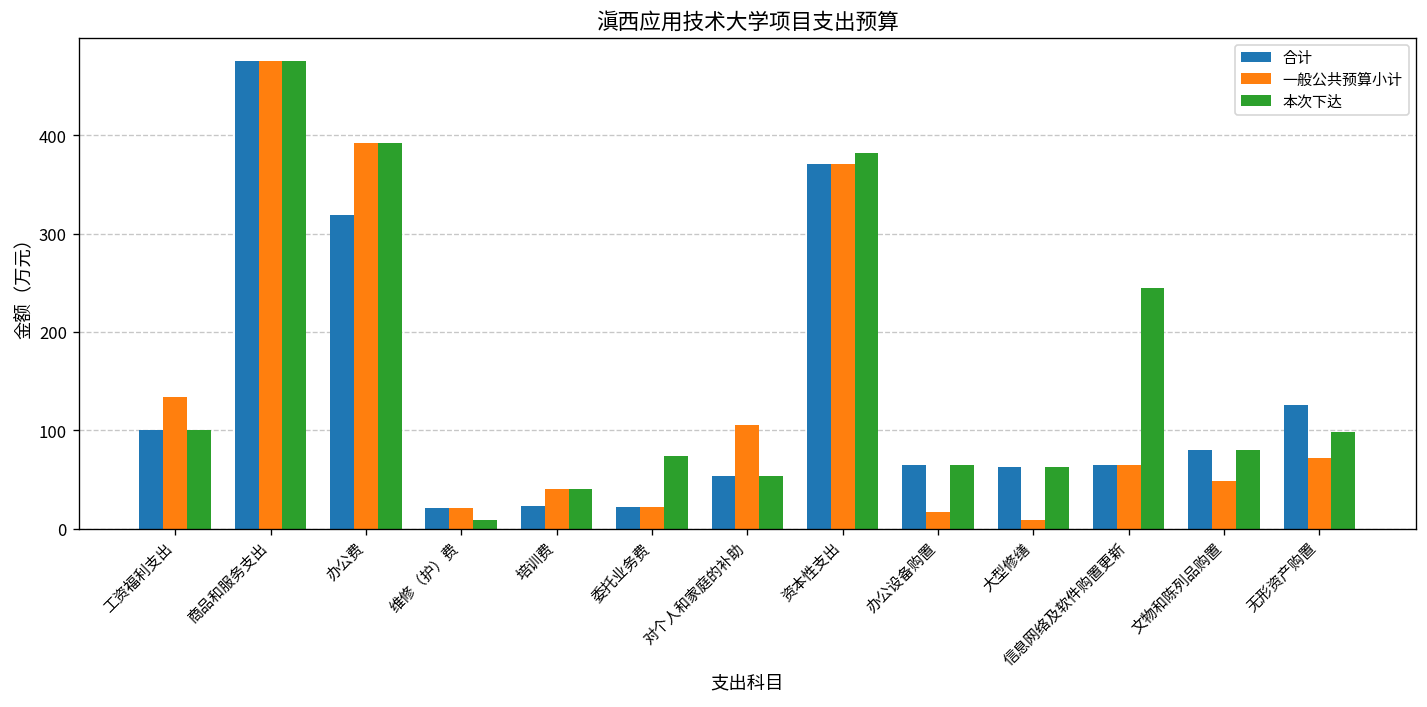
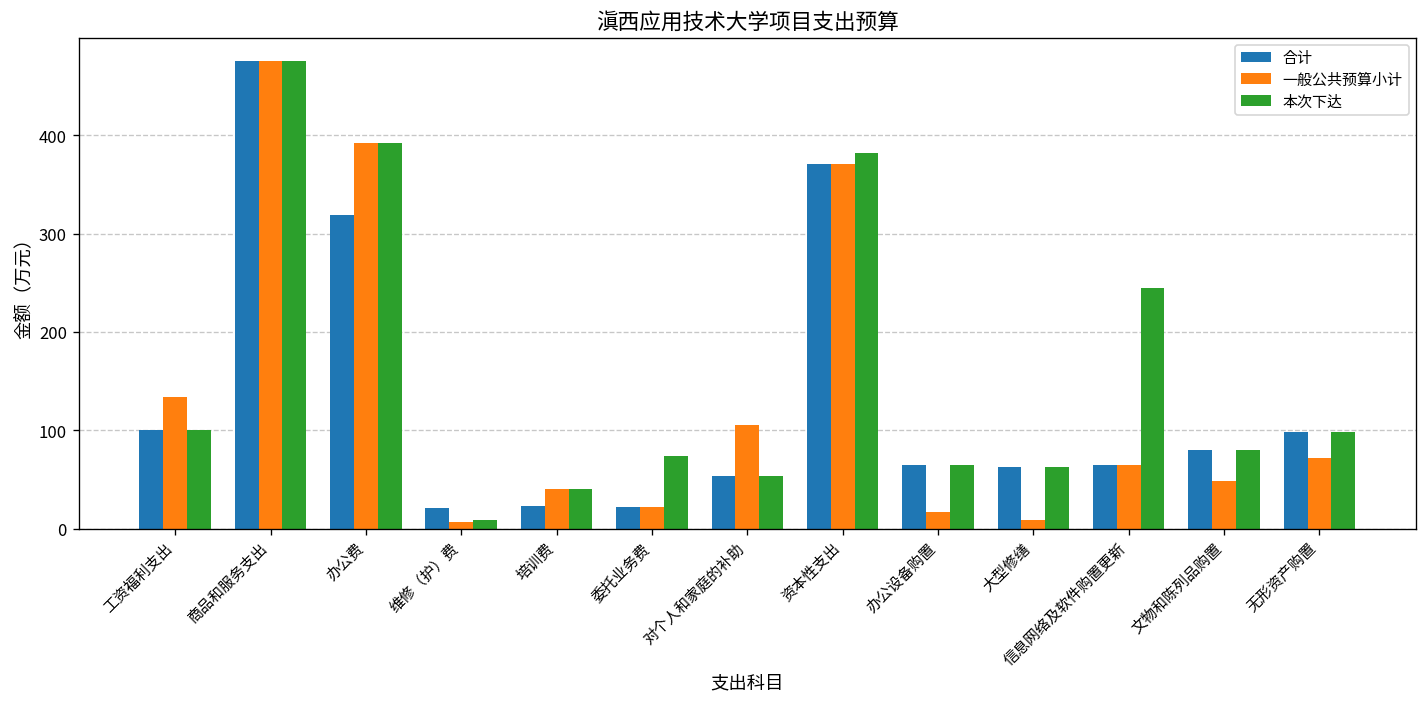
一般公共预算小计, 维修（护）费: 20 -> 10
合计, 无形资产购置: 130 -> 100
